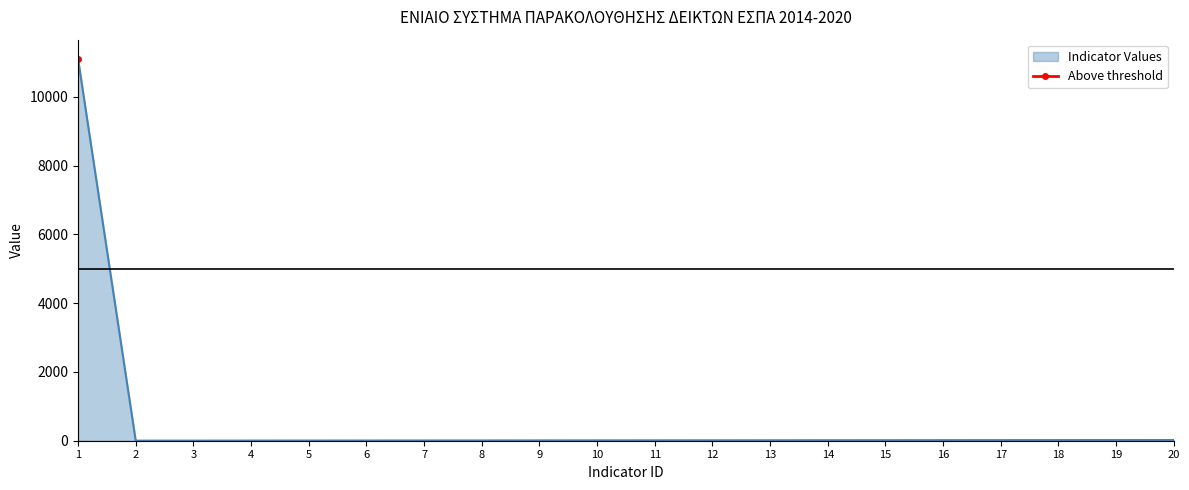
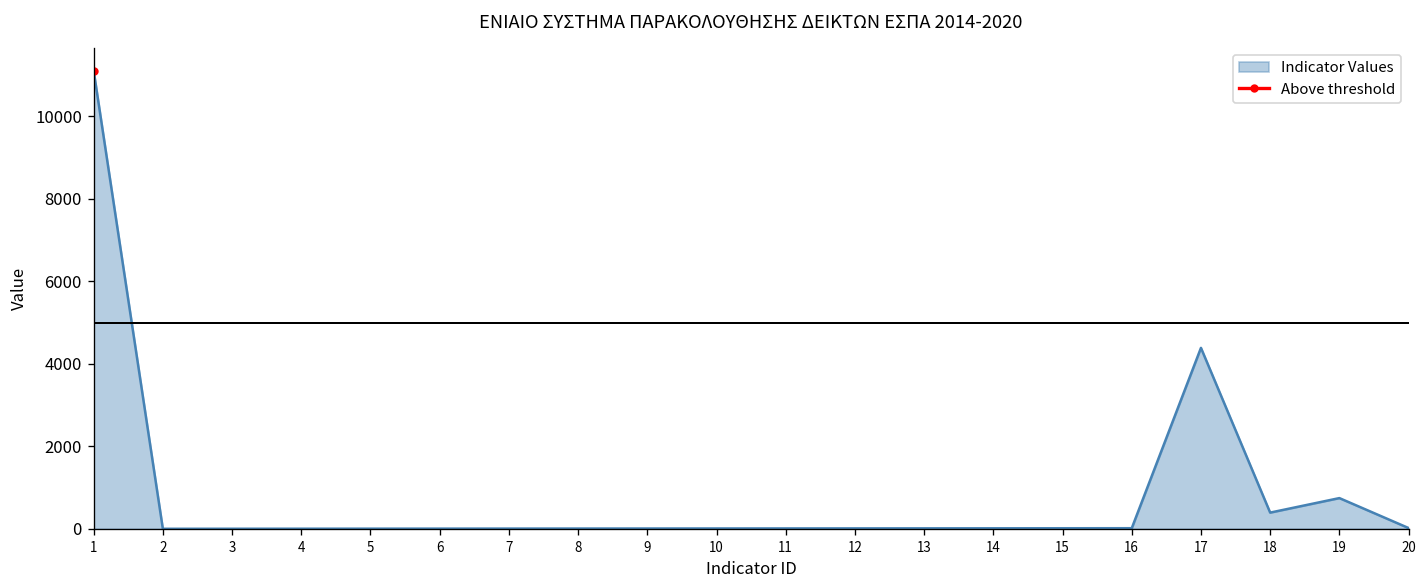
Indicator Values, 17: 0 -> 4400
Indicator Values, 18: 0 -> 400
Indicator Values, 19: 0 -> 700
